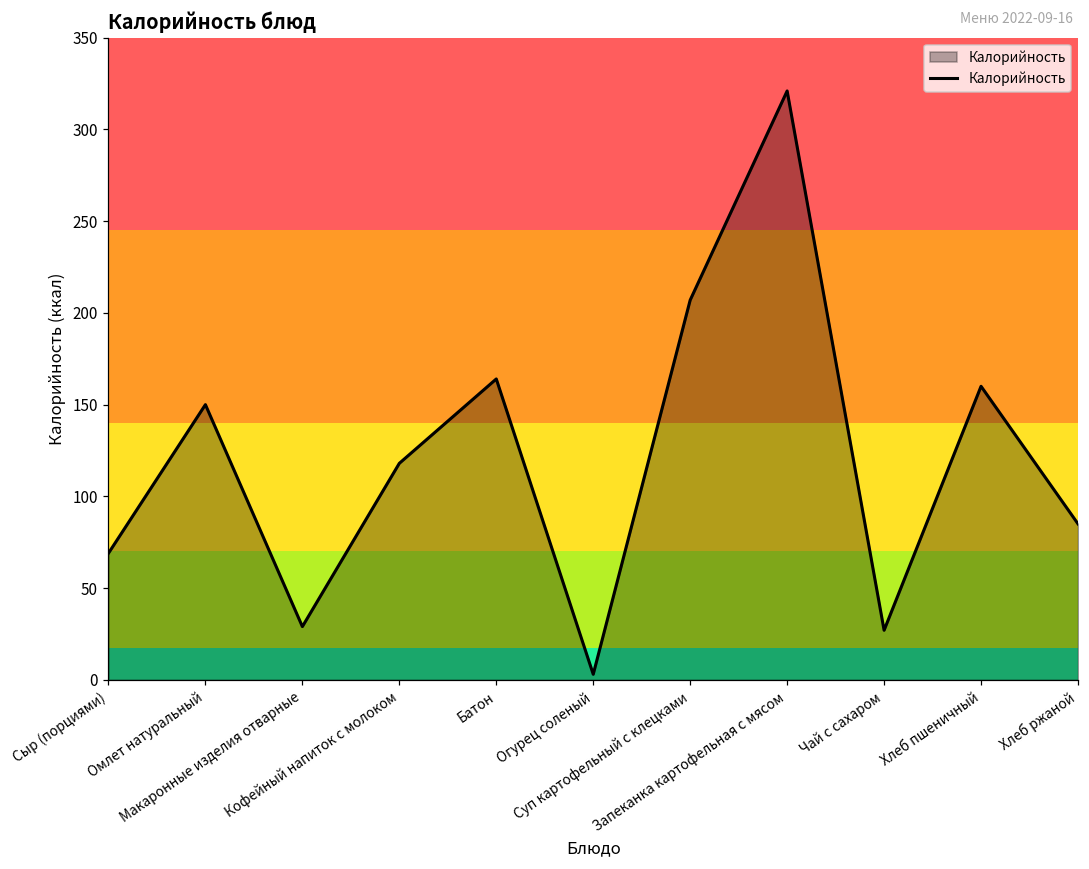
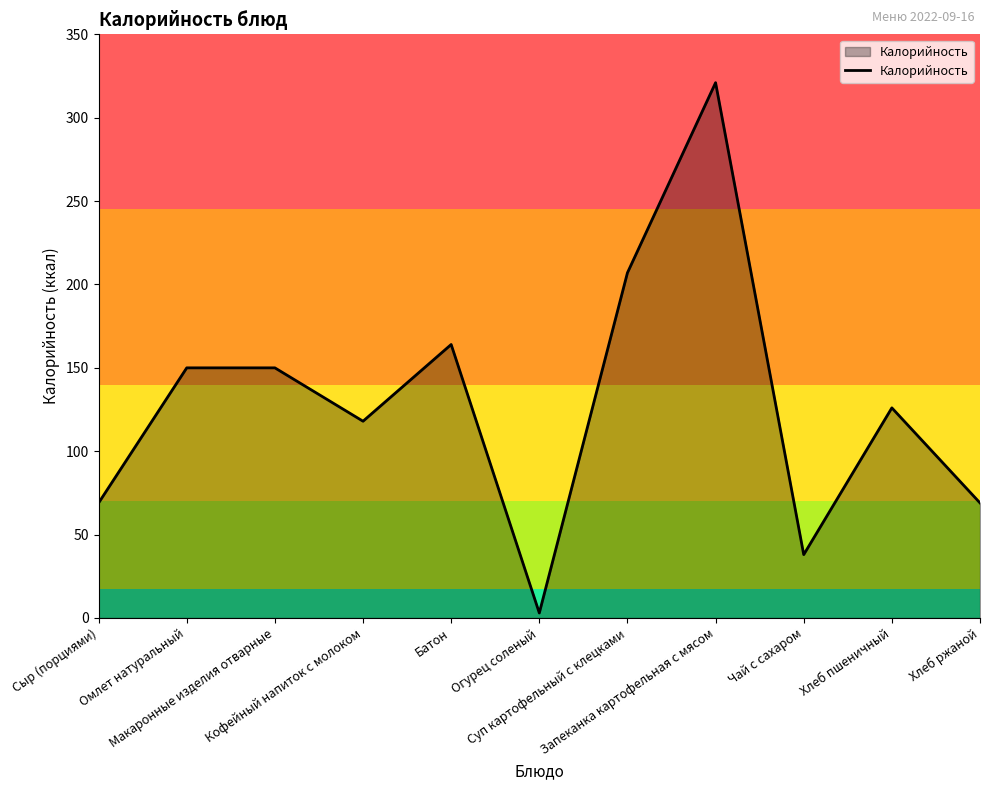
Макаронные изделия отварные: 29 -> 150
Чай с сахаром: 27 -> 38
Хлеб пшеничный: 160 -> 126
Хлеб ржаной: 85 -> 69
